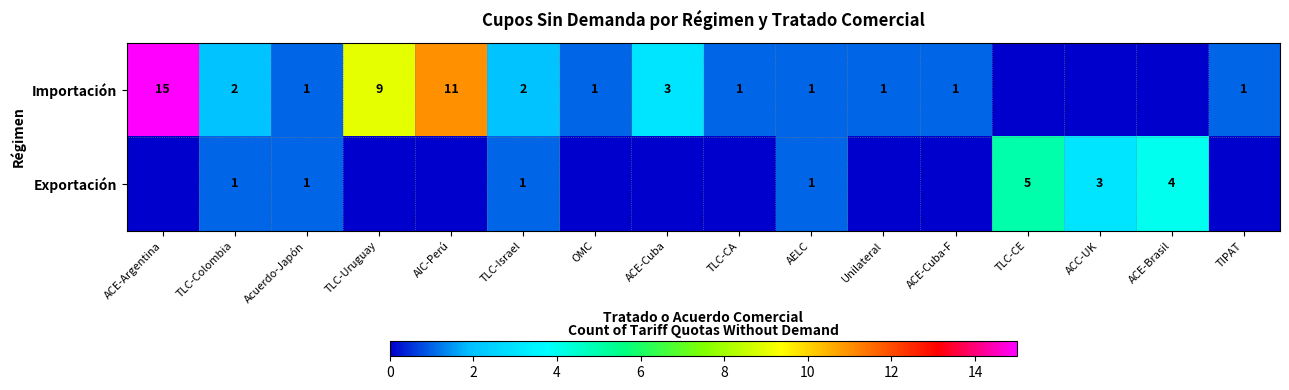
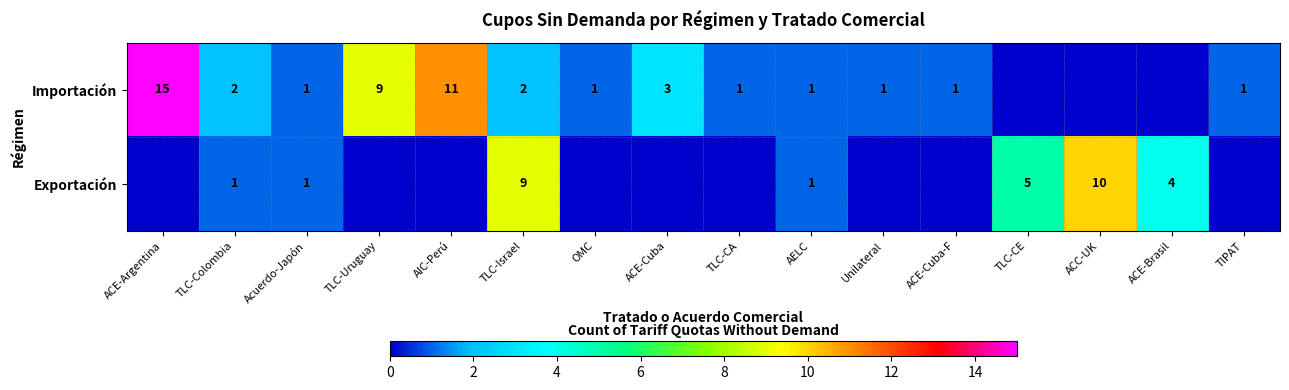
Exportación, TLC-Israel: 1 -> 9
Exportación, ACC-UK: 3 -> 10
